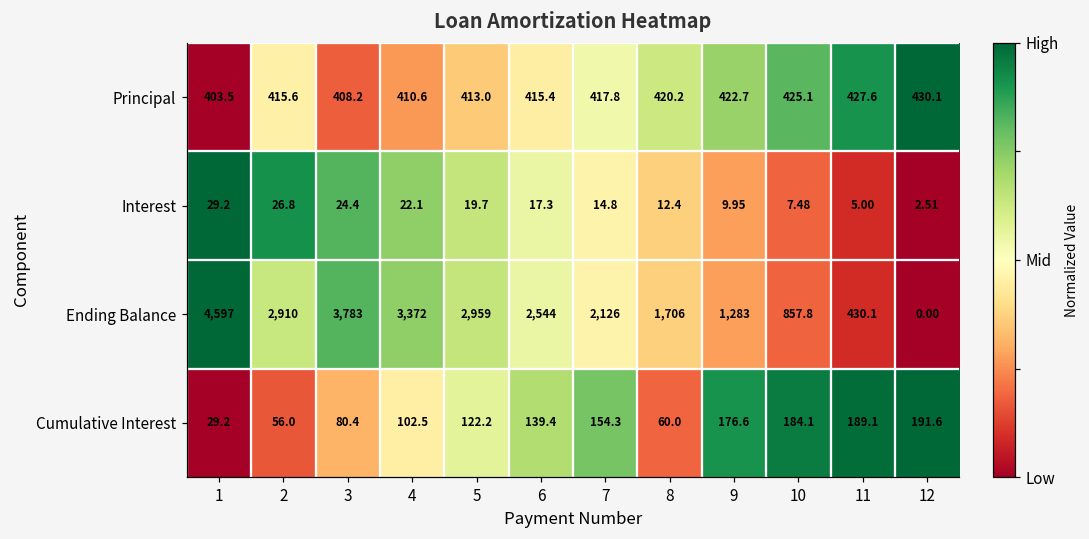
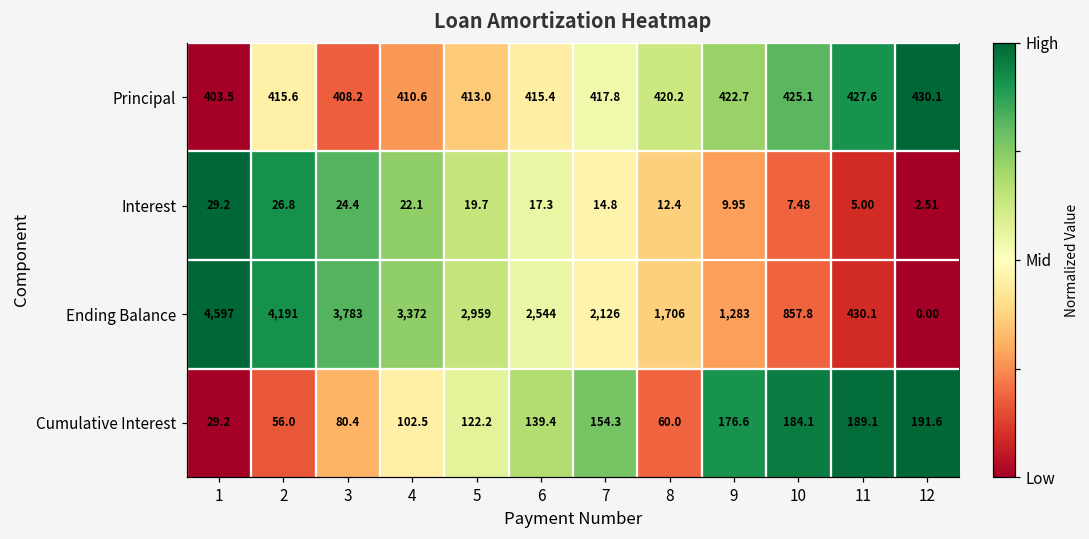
Ending Balance, 2: 2,910 -> 4,191
